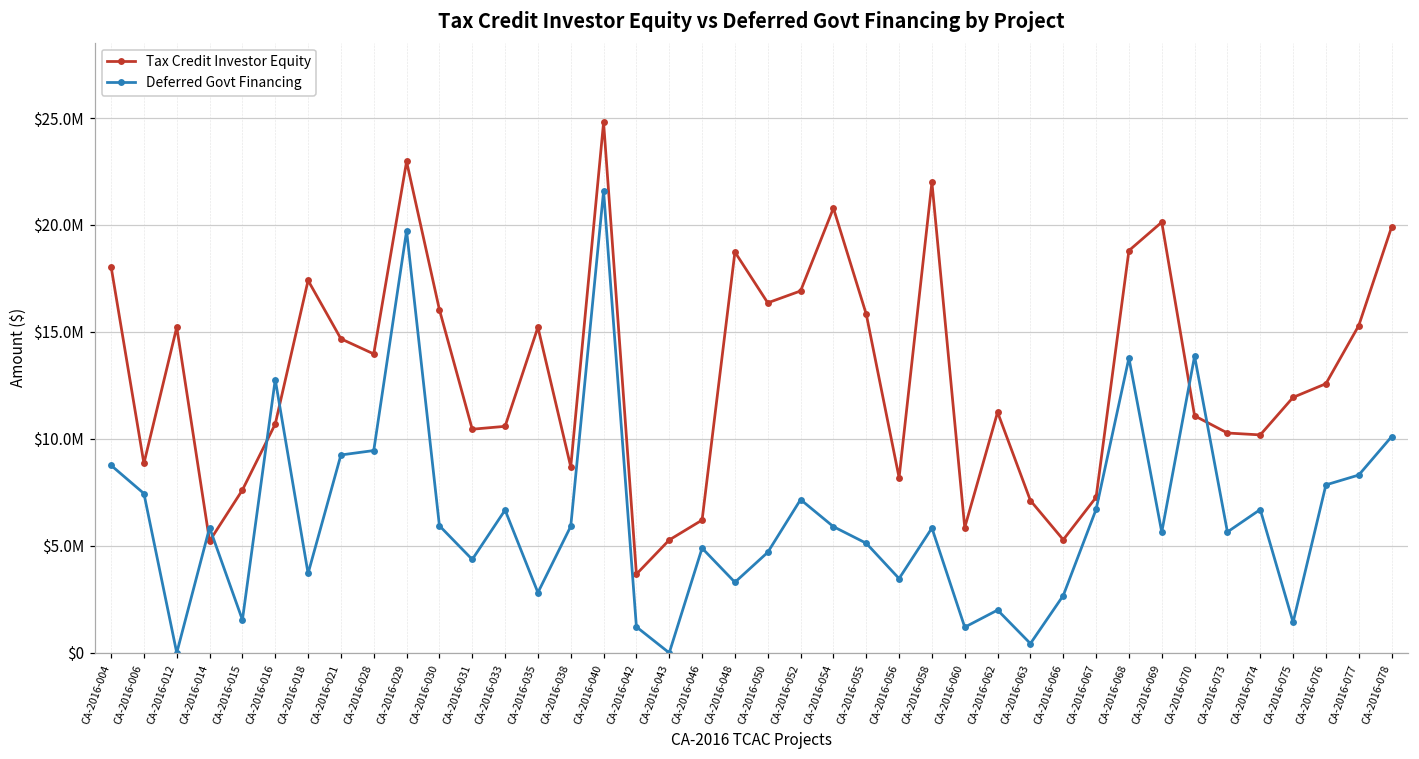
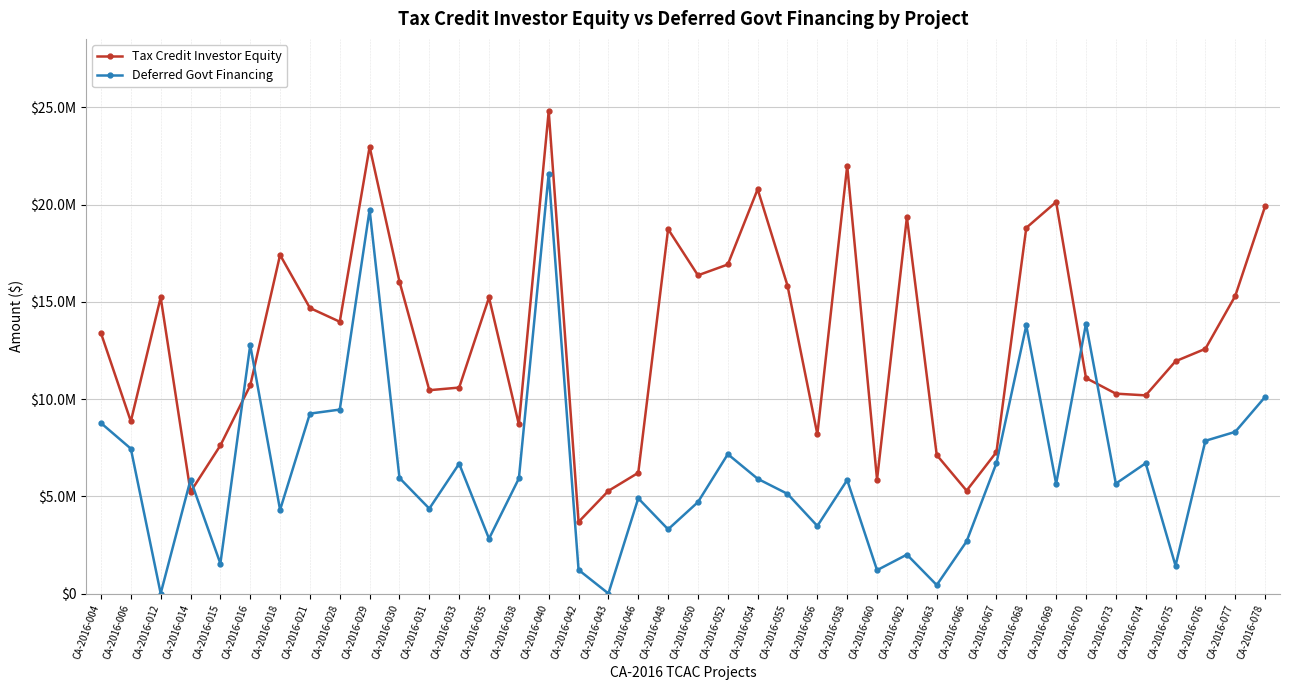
Tax Credit Investor Equity, CA-2016-004: $18100000 -> $13400000
Deferred Govt Financing, CA-2016-018: $3700000 -> $4300000
Tax Credit Investor Equity, CA-2016-062: $11200000 -> $19300000
